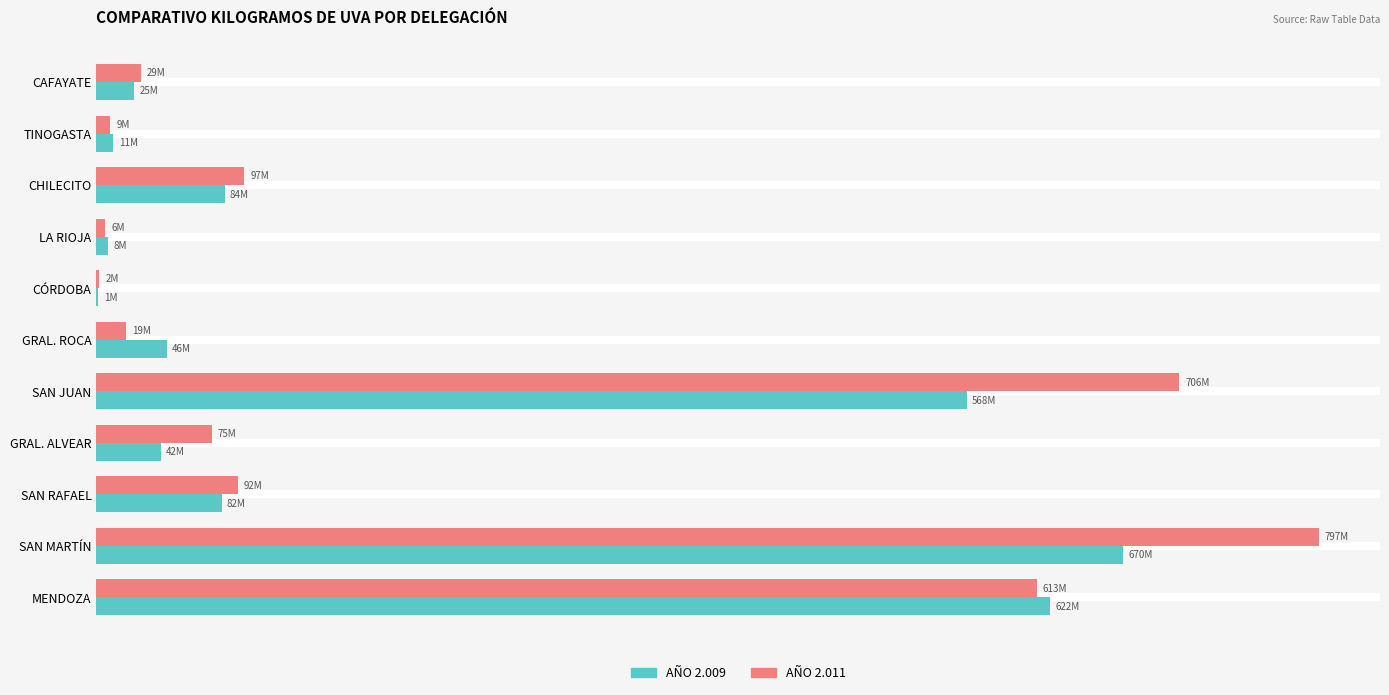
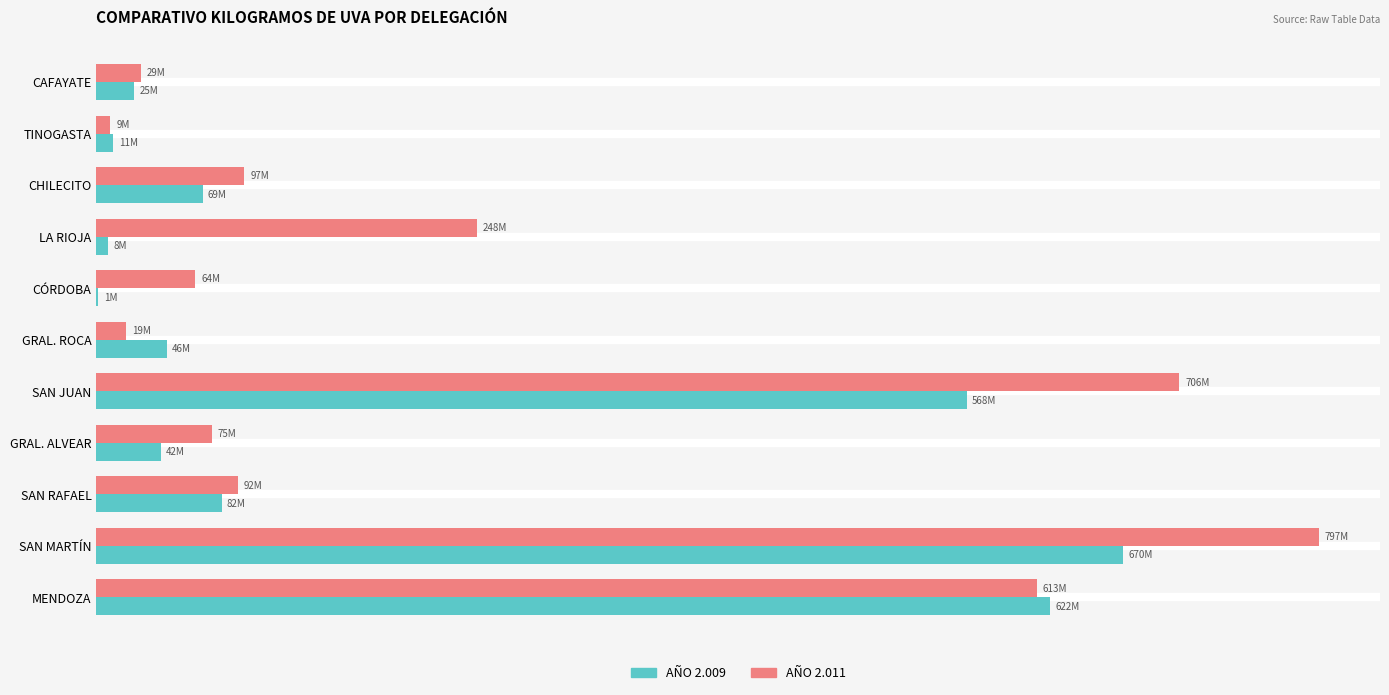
AÑO 2.009, CHILECITO: 84M -> 69M
AÑO 2.011, LA RIOJA: 6M -> 248M
AÑO 2.011, CÓRDOBA: 2M -> 64M
